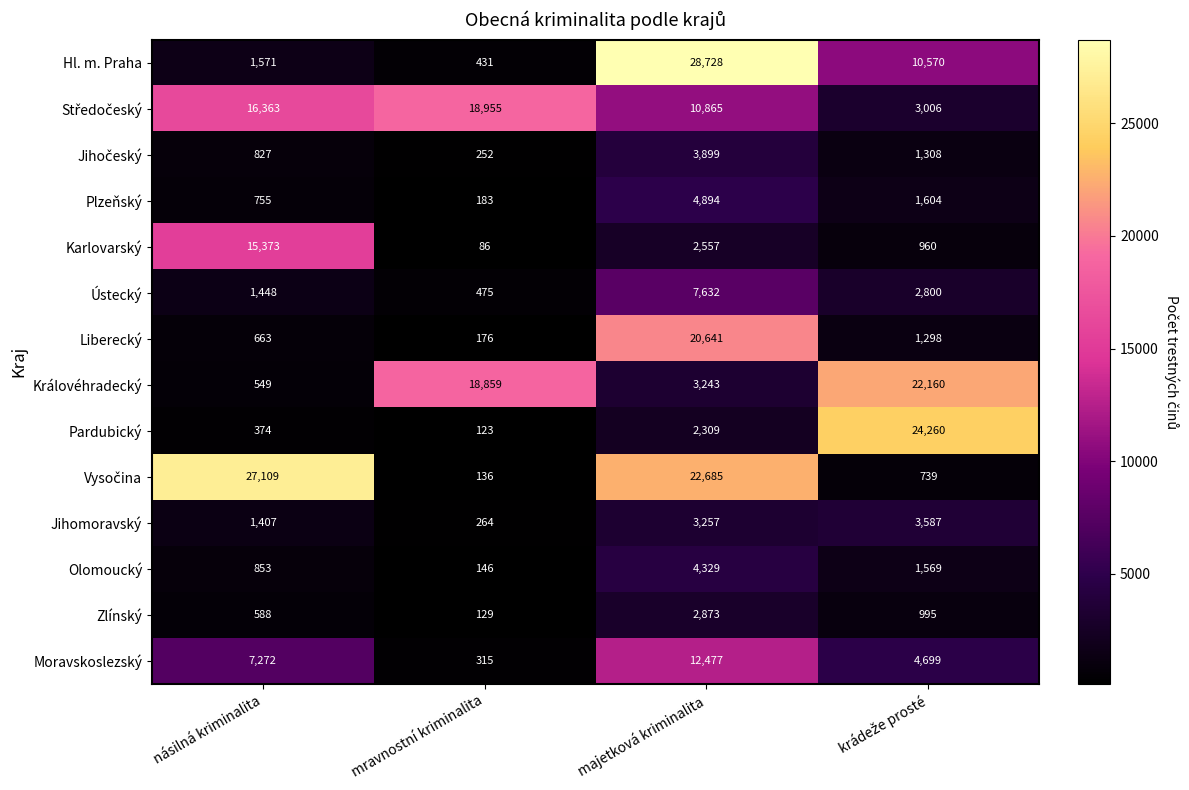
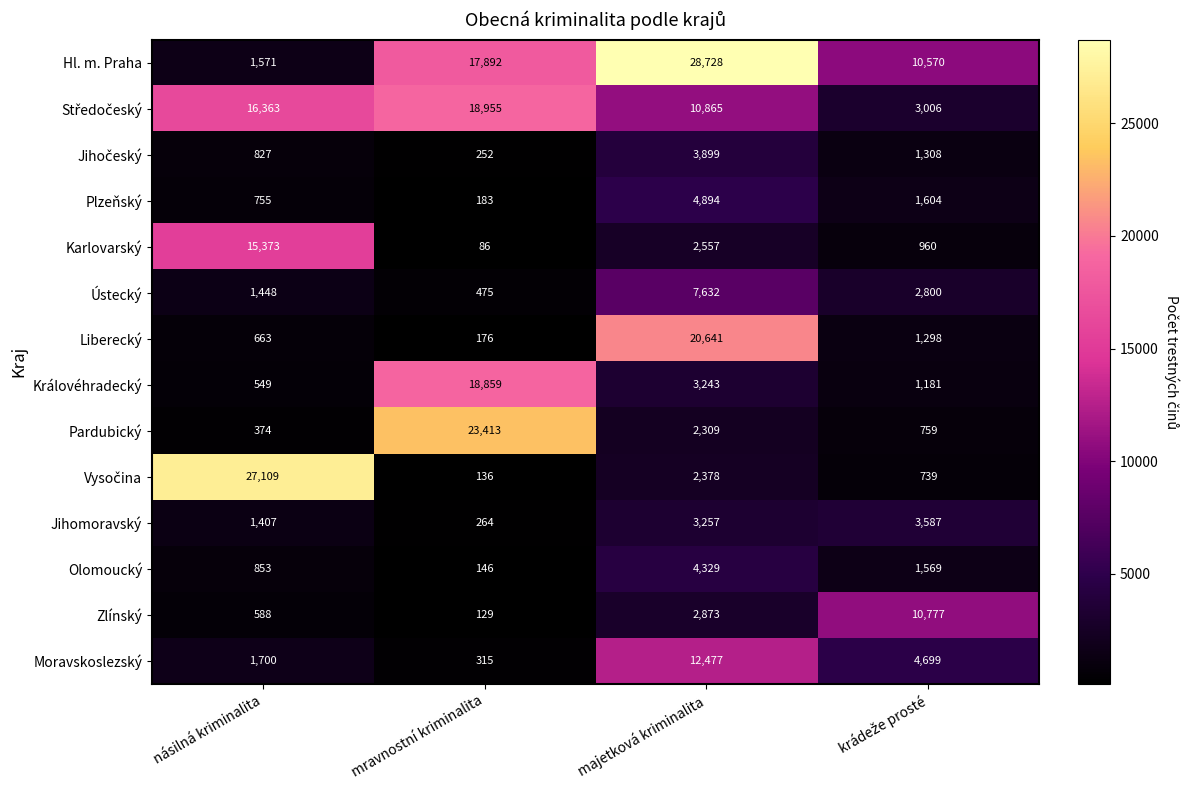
Hl. m. Praha, mravnostní kriminalita: 431 -> 17,892
Královéhradecký, krádeže prosté: 22,160 -> 1,181
Pardubický, mravnostní kriminalita: 123 -> 23,413
Pardubický, krádeže prosté: 24,260 -> 759
Vysočina, majetková kriminalita: 22,685 -> 2,378
Zlínský, krádeže prosté: 995 -> 10,777
Moravskoslezský, násilná kriminalita: 7,272 -> 1,700
